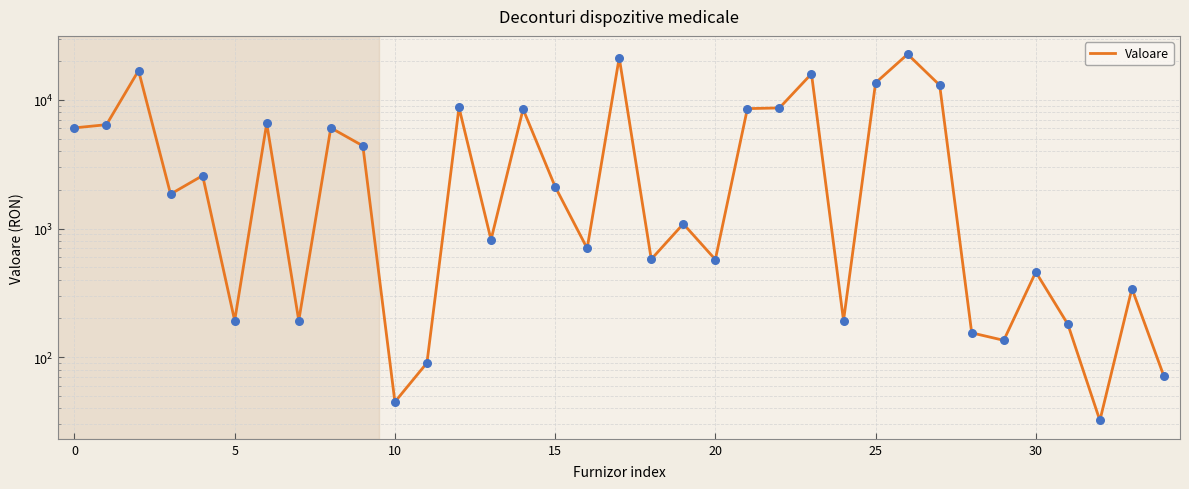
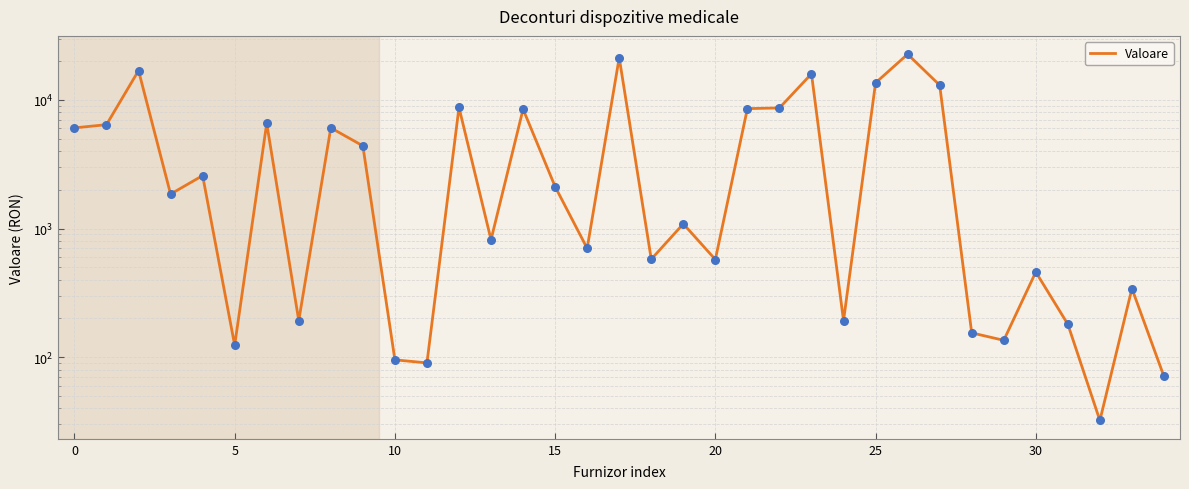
5: 190 -> 120
10: 45 -> 100
